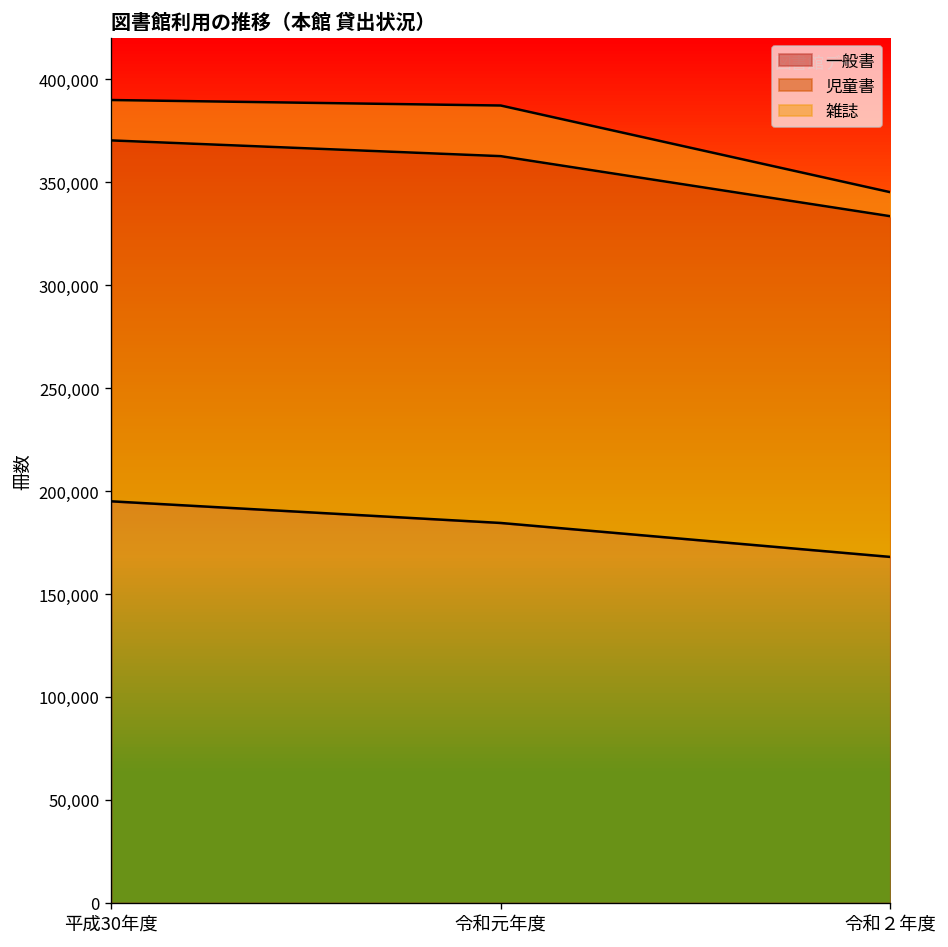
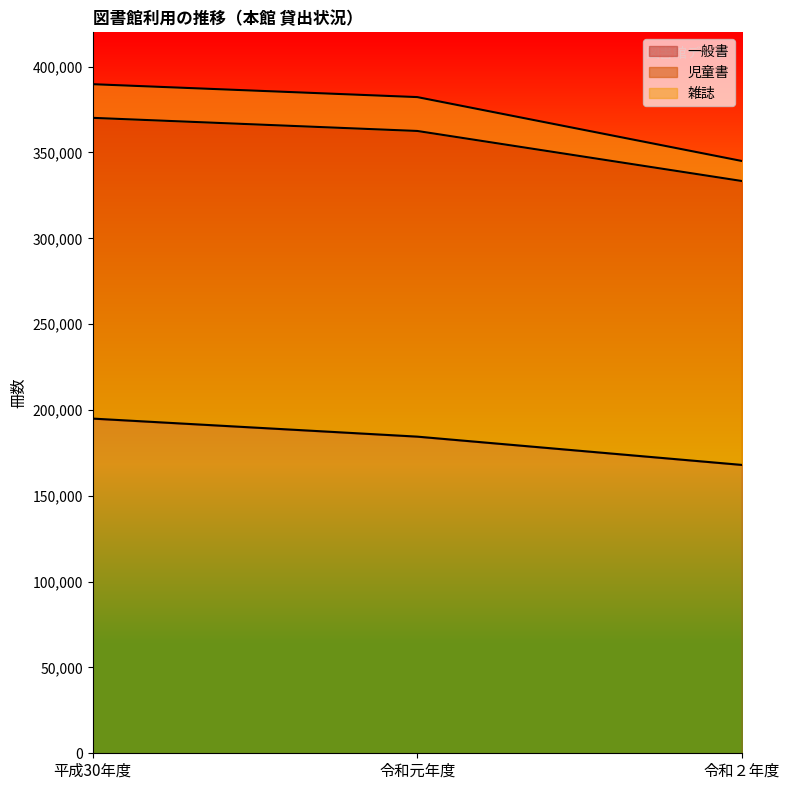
雑誌, 令和元年度: 25,000 -> 20,000
